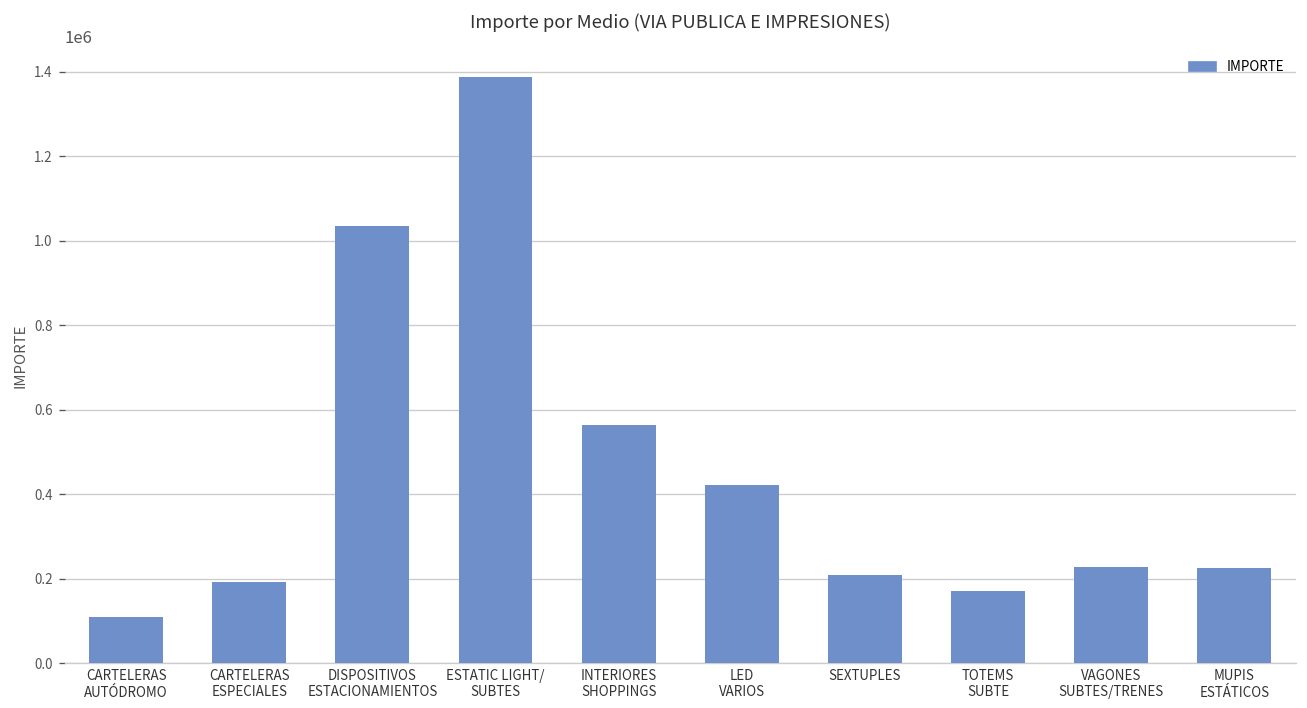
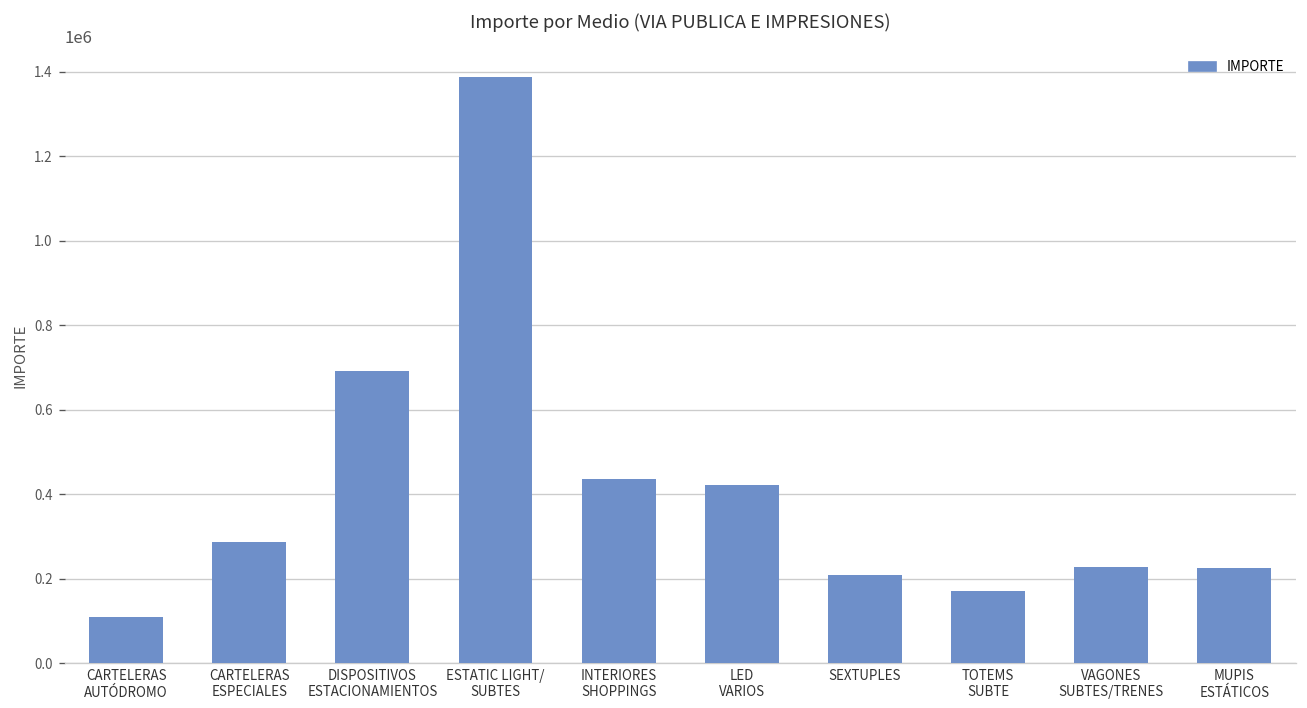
CARTELERAS ESPECIALES: 190000 -> 290000
DISPOSITIVOS ESTACIONAMIENTOS: 1040000 -> 690000
INTERIORES SHOPPINGS: 560000 -> 440000
